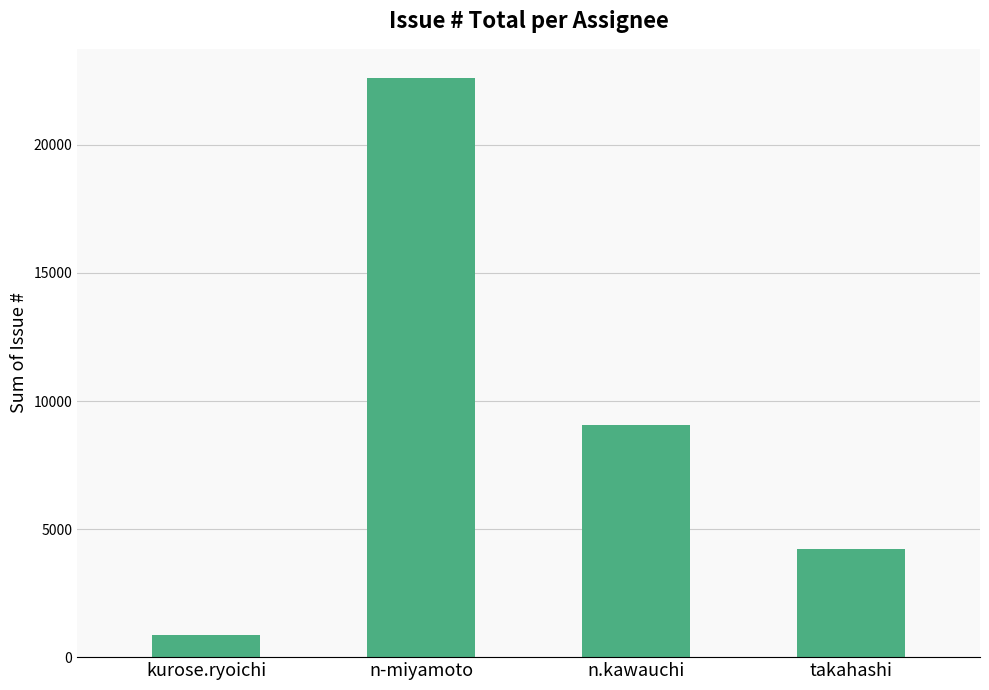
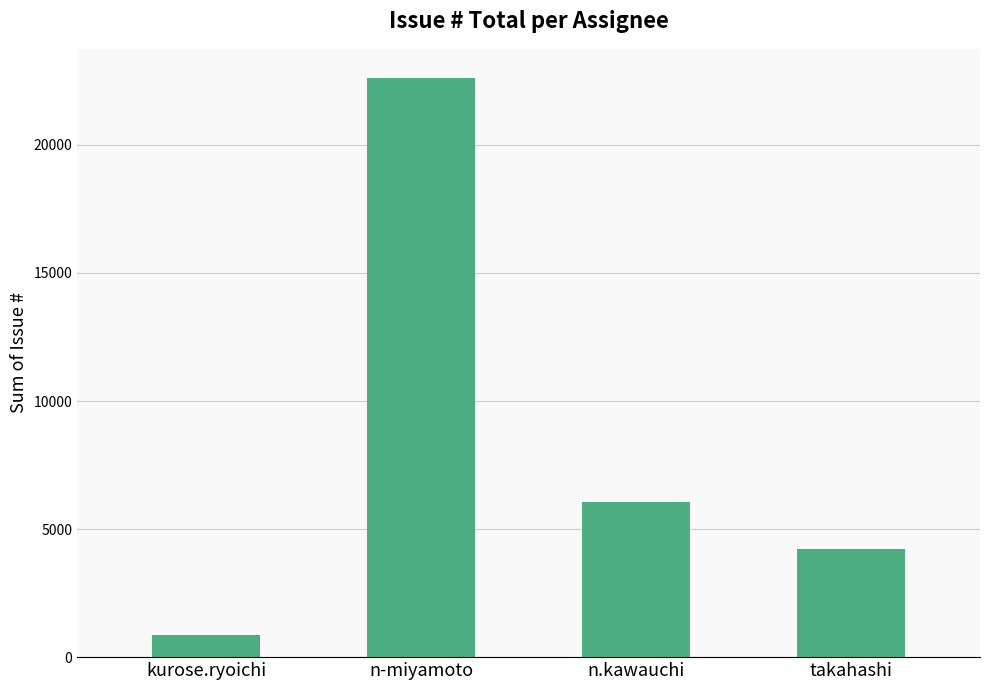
n.kawauchi: 9000 -> 6000
